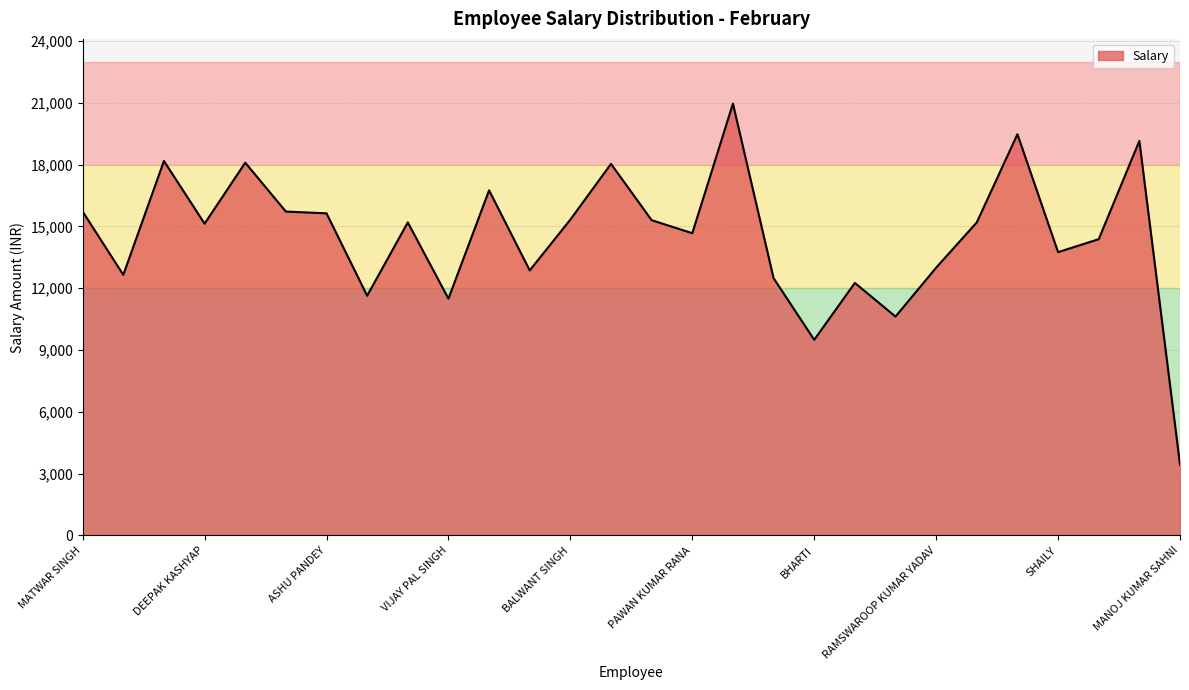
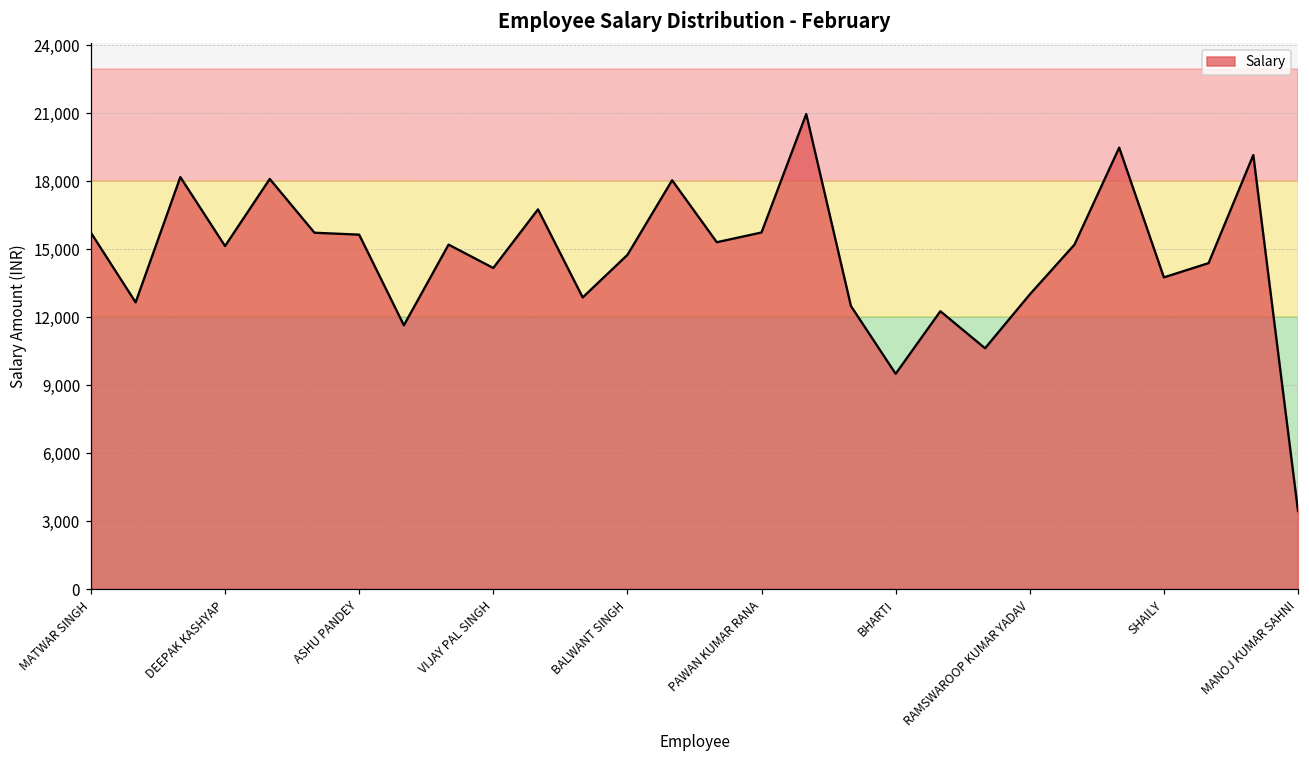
VIJAY PAL SINGH: 11,500 -> 14,200
BALWANT SINGH: 15,300 -> 14,700
PAWAN KUMAR RANA: 14,700 -> 15,700
